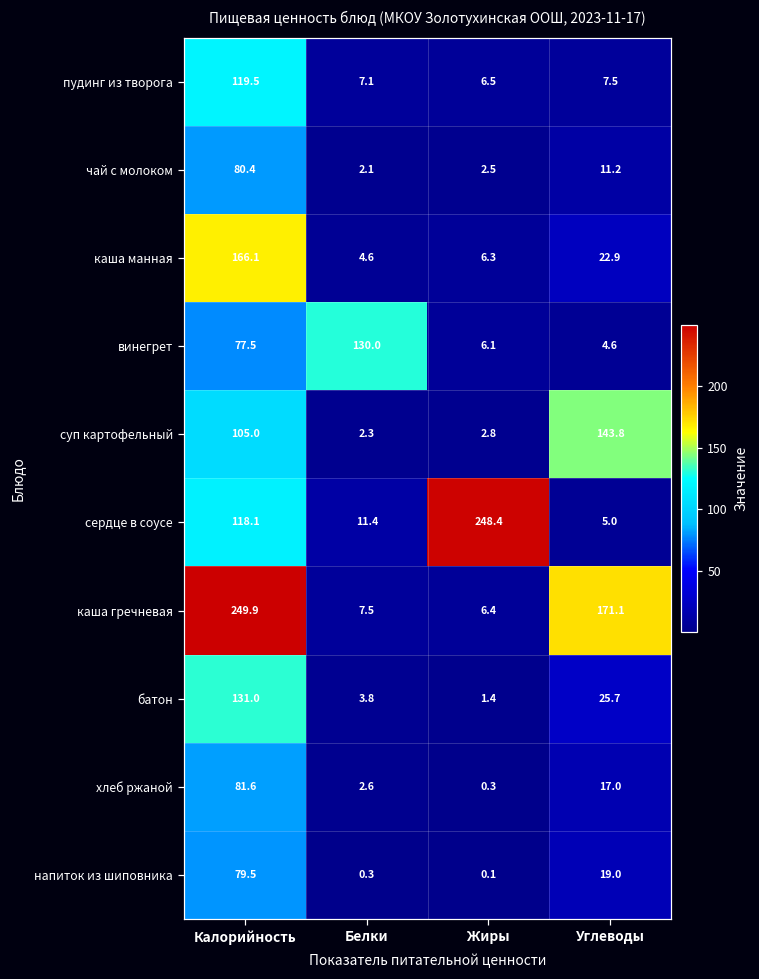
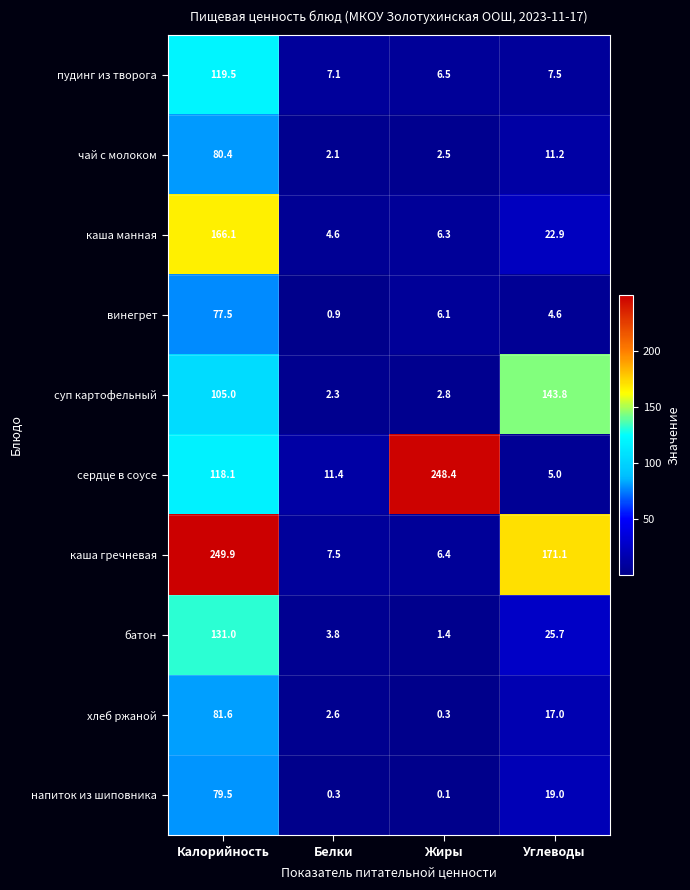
винегрет, Белки: 130.0 -> 0.9
